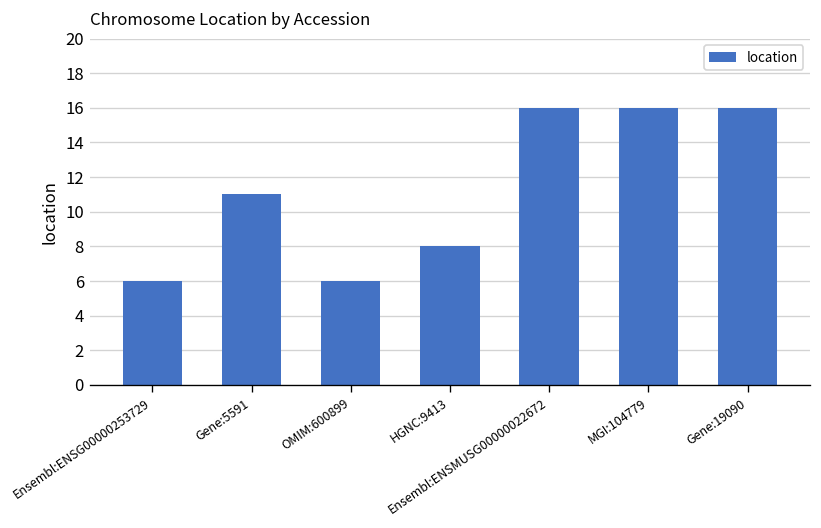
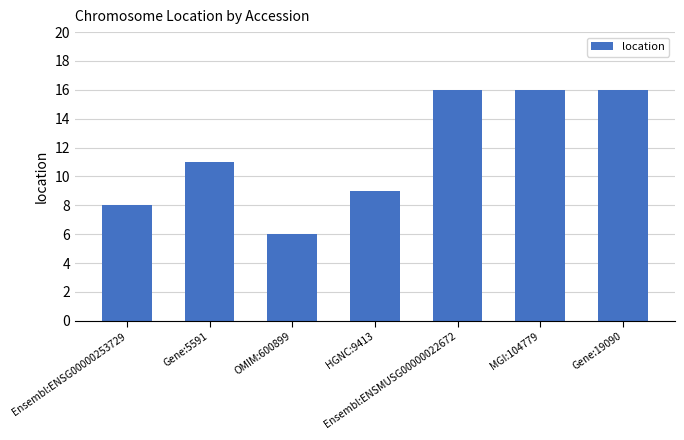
Ensembl:ENSG00000253729: 6 -> 8
HGNC:9413: 8 -> 9
